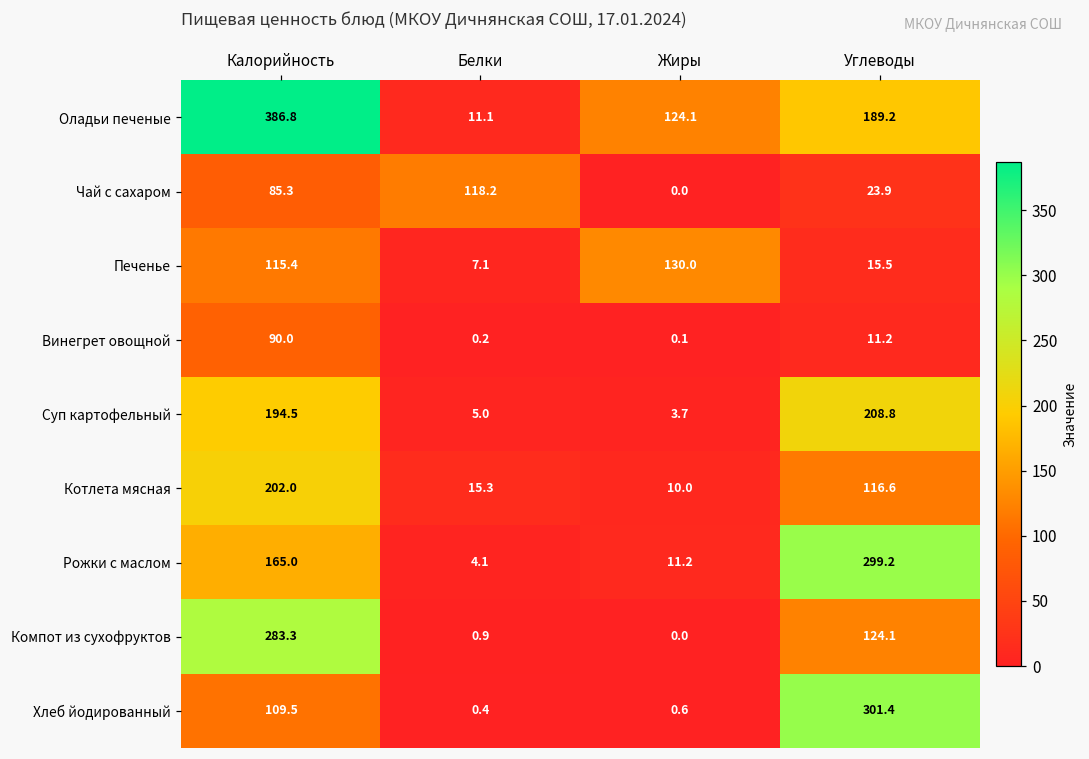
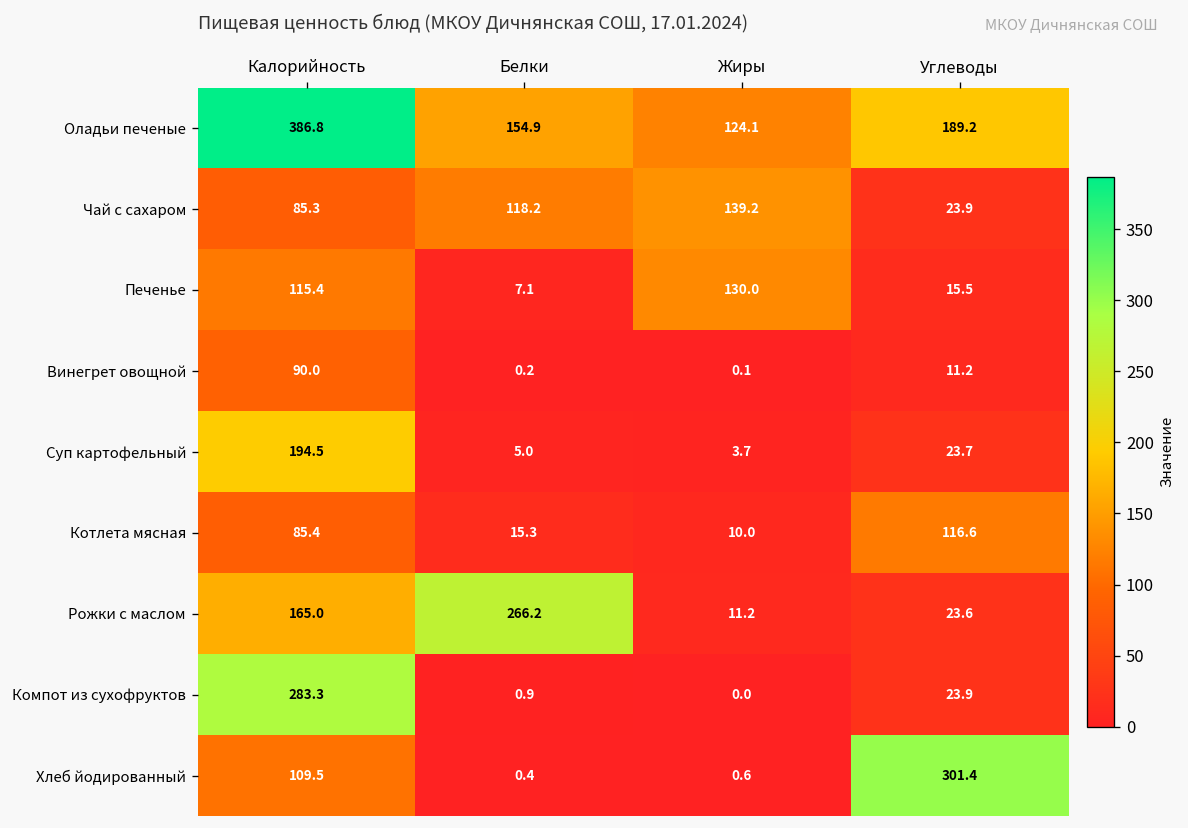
Оладьи печеные, Белки: 11.1 -> 154.9
Чай с сахаром, Жиры: 0.0 -> 139.2
Суп картофельный, Углеводы: 208.8 -> 23.7
Котлета мясная, Калорийность: 202.0 -> 85.4
Рожки с маслом, Белки: 4.1 -> 266.2
Рожки с маслом, Углеводы: 299.2 -> 23.6
Компот из сухофруктов, Углеводы: 124.1 -> 23.9
